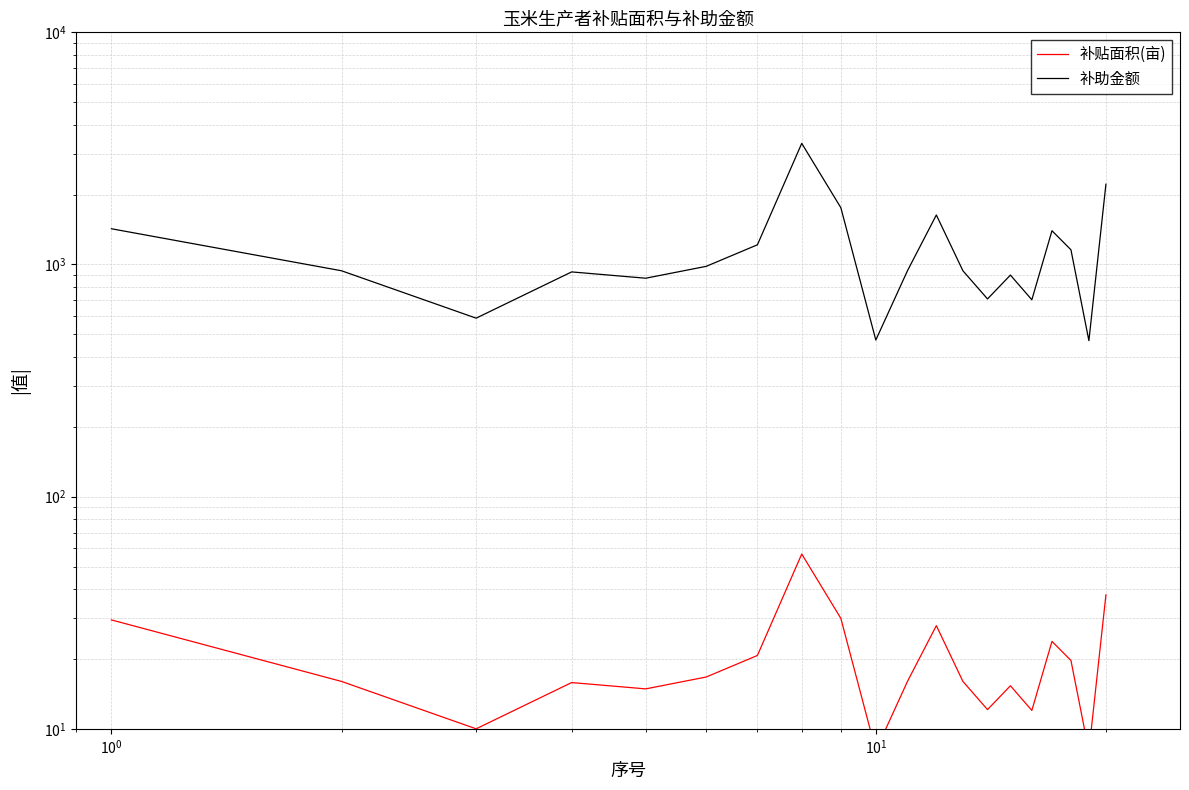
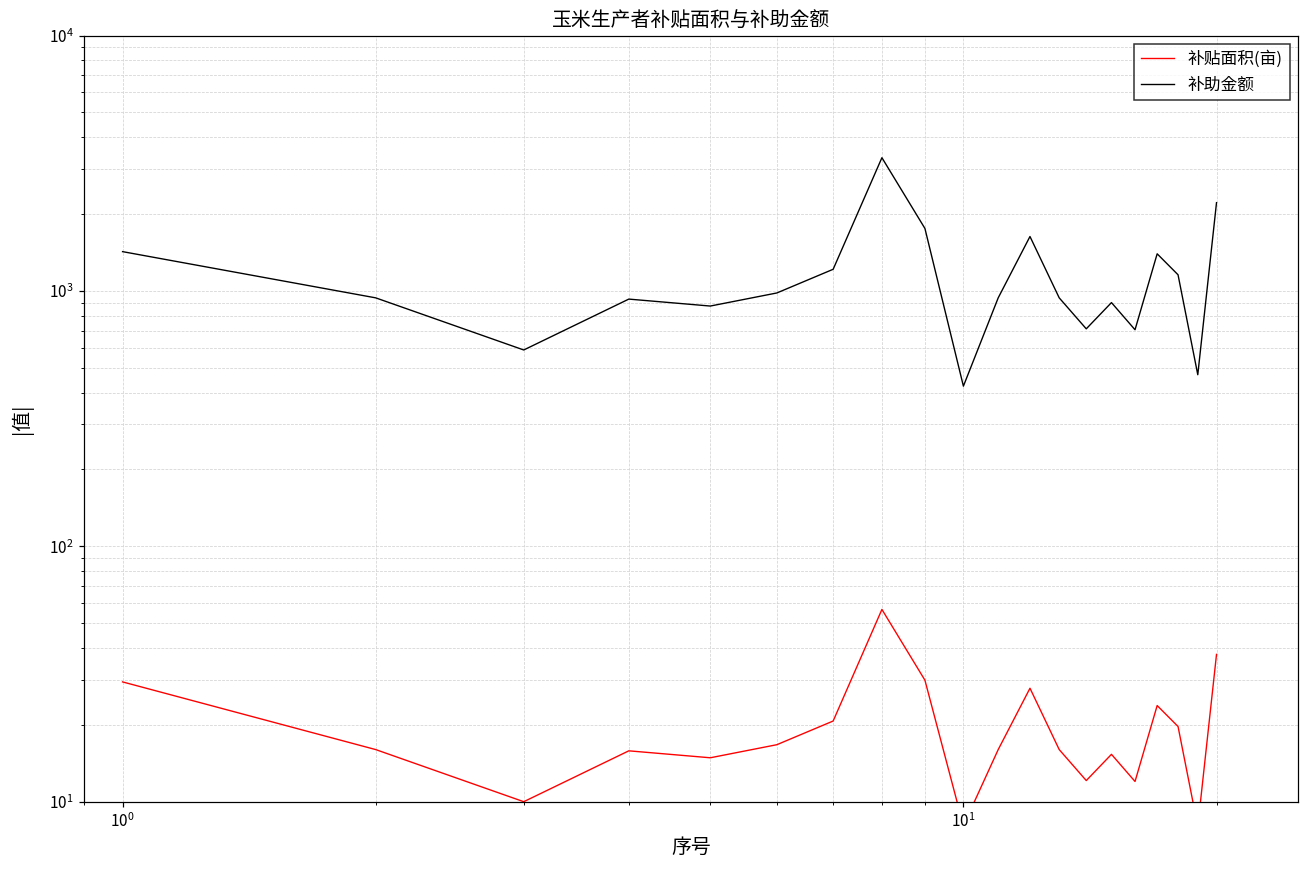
补助金额, 10^1: 470 -> 420
